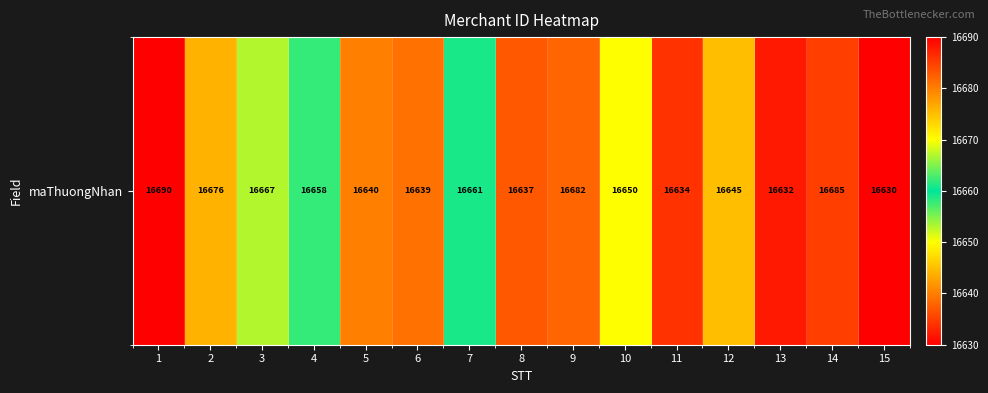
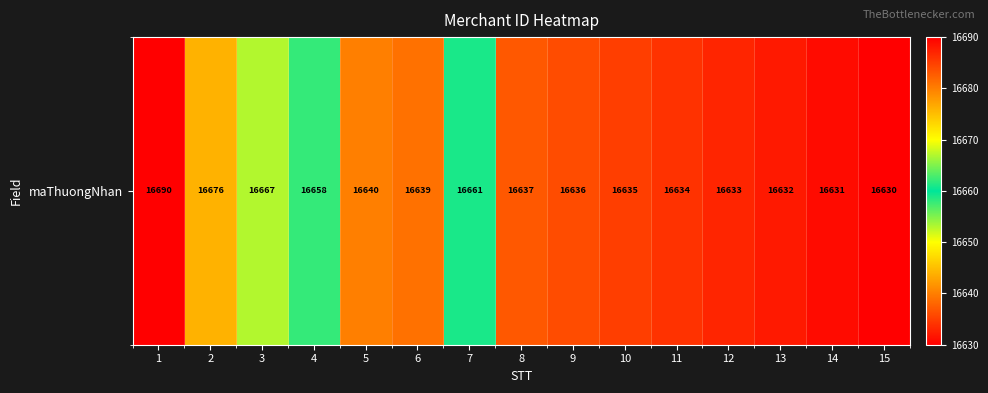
maThuongNhan, 9: 16682 -> 16636
maThuongNhan, 10: 16650 -> 16635
maThuongNhan, 12: 16645 -> 16633
maThuongNhan, 14: 16685 -> 16631
